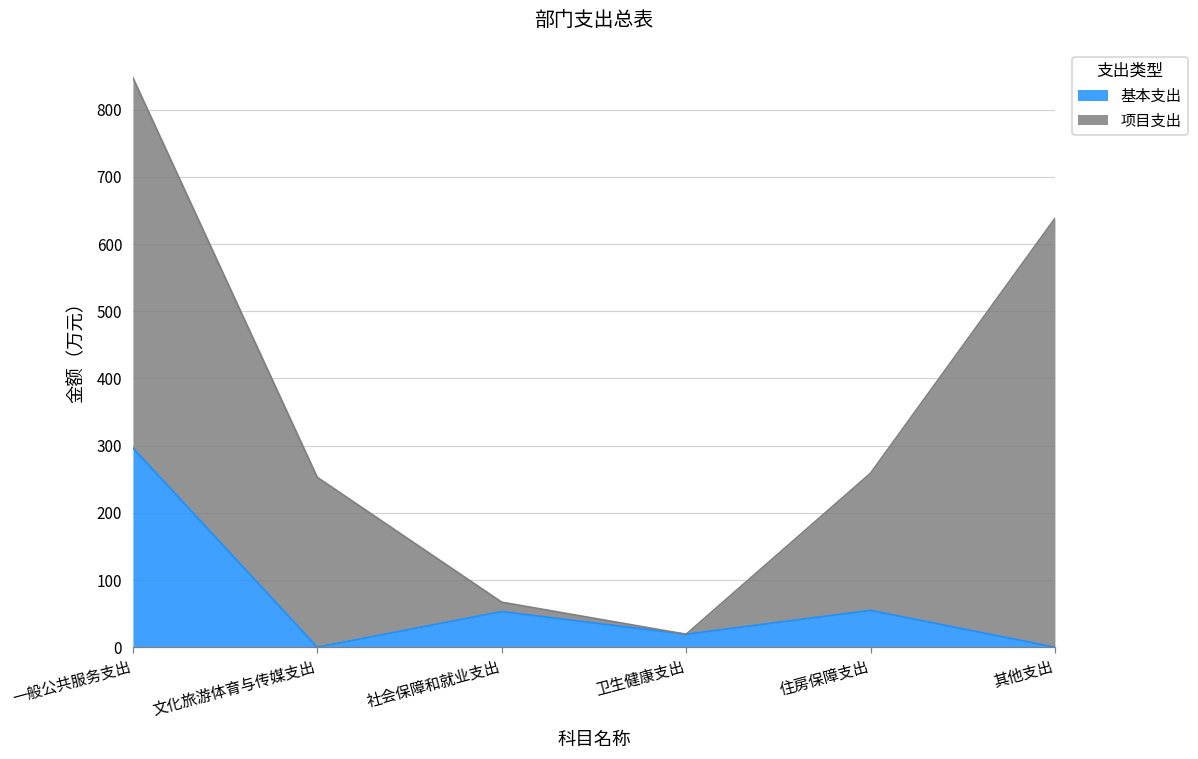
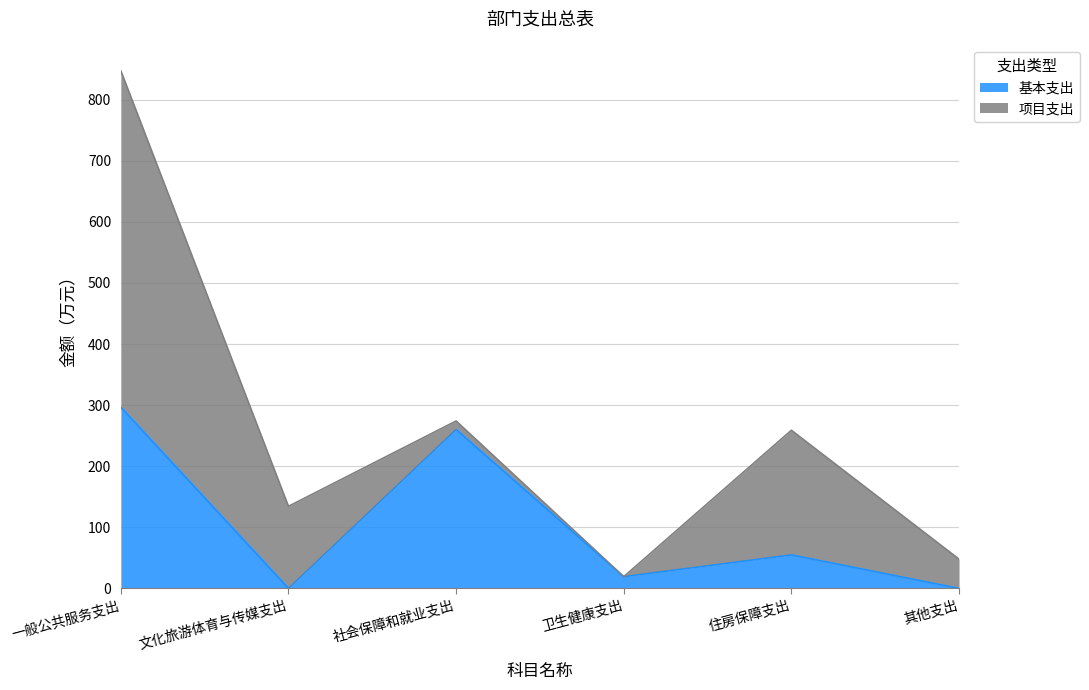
项目支出, 文化旅游体育与传媒支出: 250 -> 130
基本支出, 社会保障和就业支出: 50 -> 260
项目支出, 其他支出: 640 -> 50
